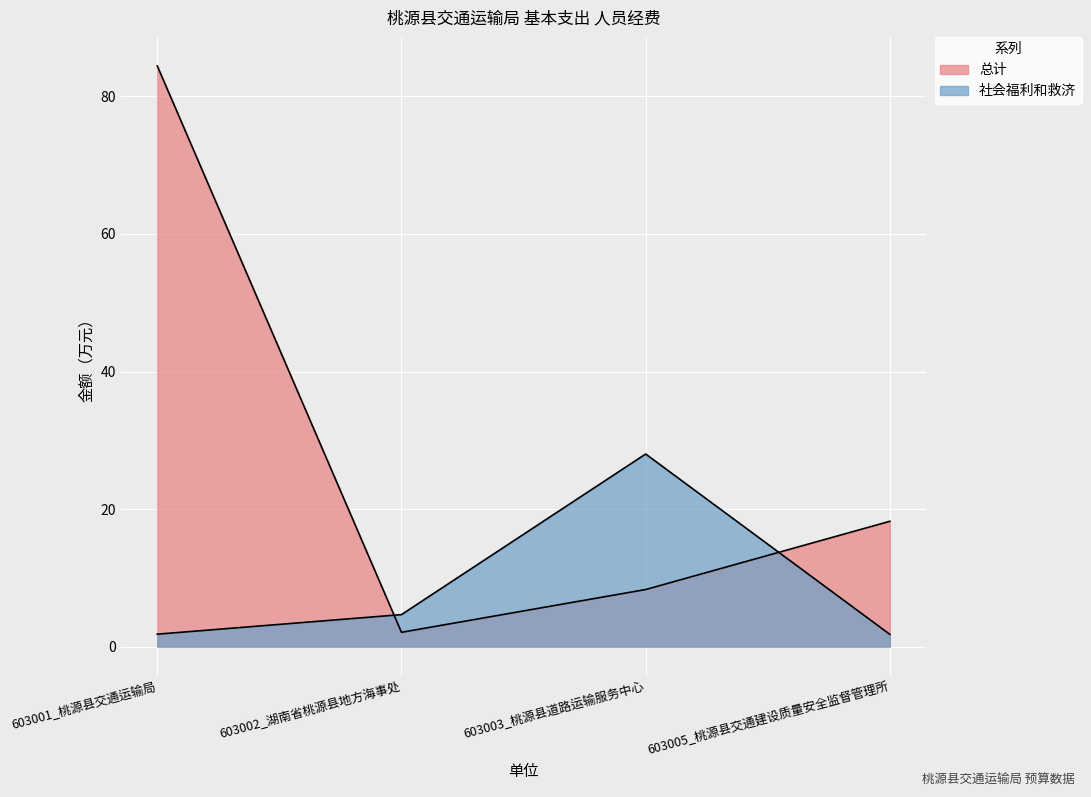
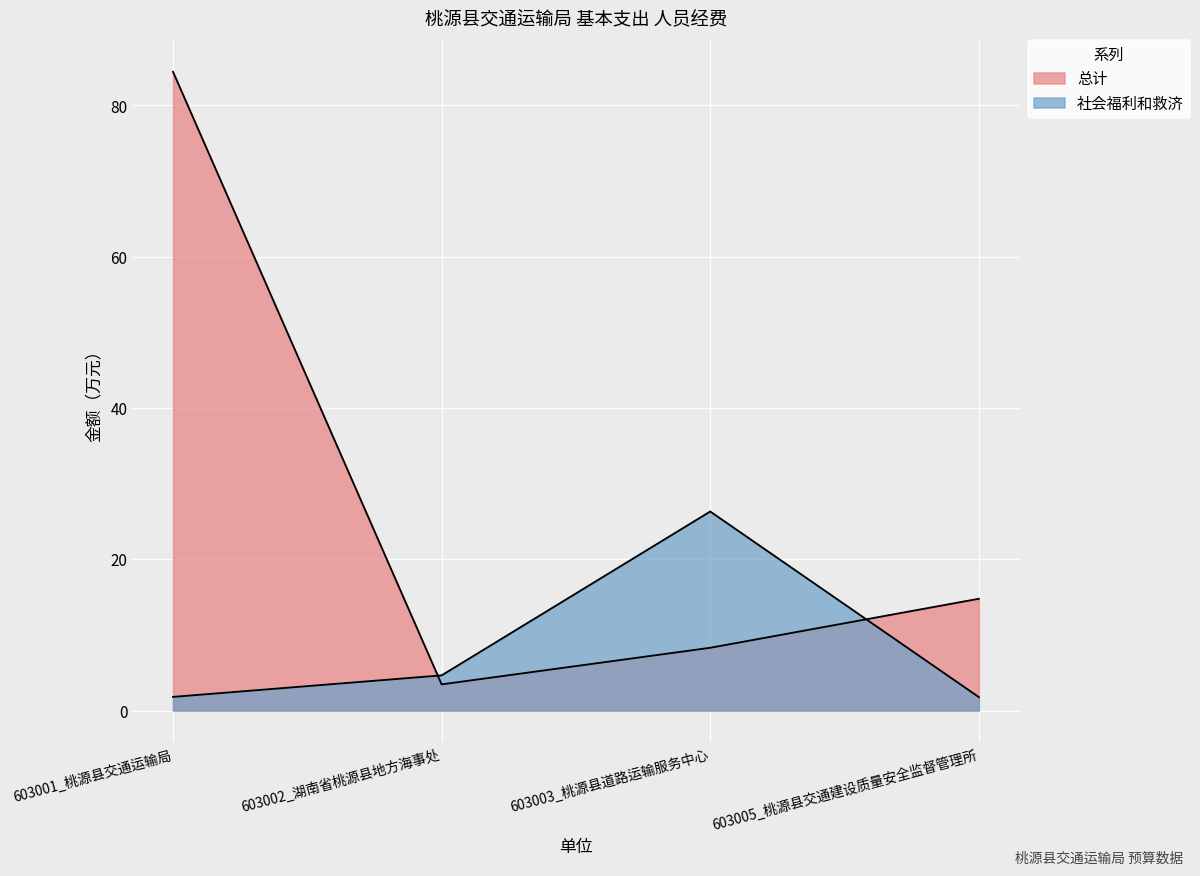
总计, 603002_湖南省桃源县地方海事处: 2 -> 3
社会福利和救济, 603003_桃源县道路运输服务中心: 28 -> 26
总计, 603005_桃源县交通建设质量安全监督管理所: 18 -> 15
